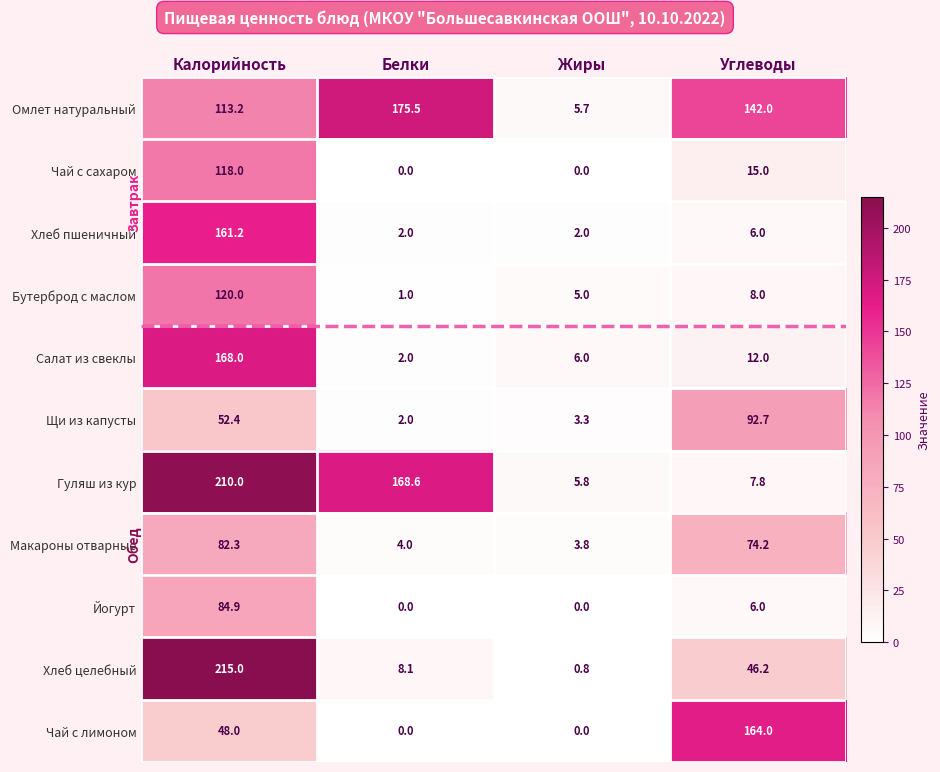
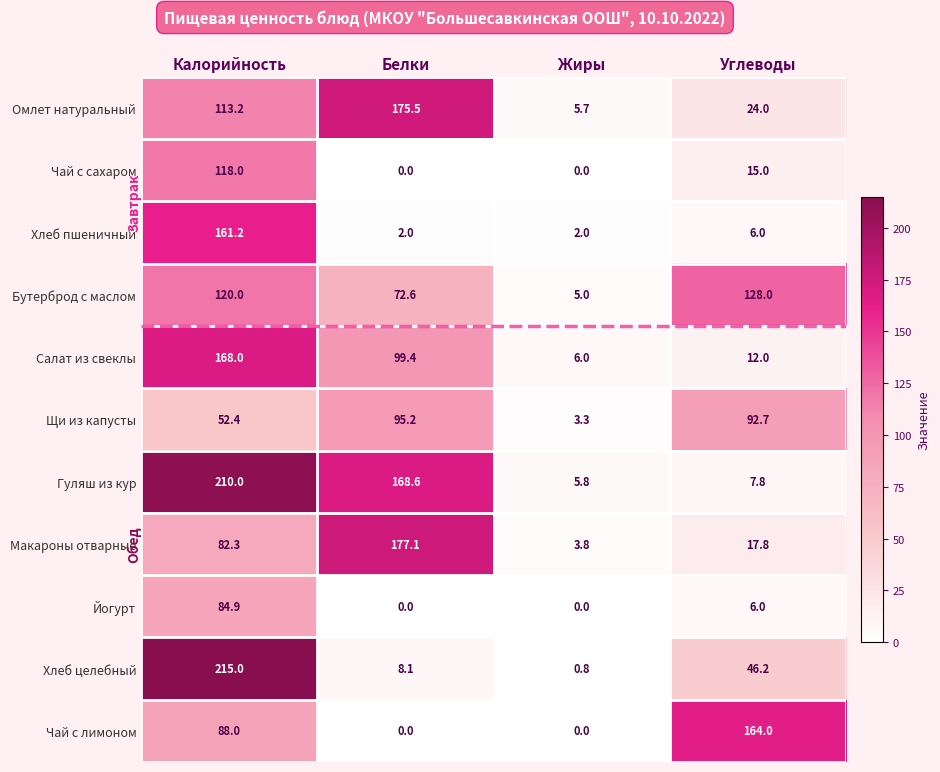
Омлет натуральный, Углеводы: 142.0 -> 24.0
Бутерброд с маслом, Белки: 1.0 -> 72.6
Бутерброд с маслом, Углеводы: 8.0 -> 128.0
Салат из свеклы, Белки: 2.0 -> 99.4
Щи из капусты, Белки: 2.0 -> 95.2
Макароны отварные, Белки: 4.0 -> 177.1
Макароны отварные, Углеводы: 74.2 -> 17.8
Чай с лимоном, Калорийность: 48.0 -> 88.0
